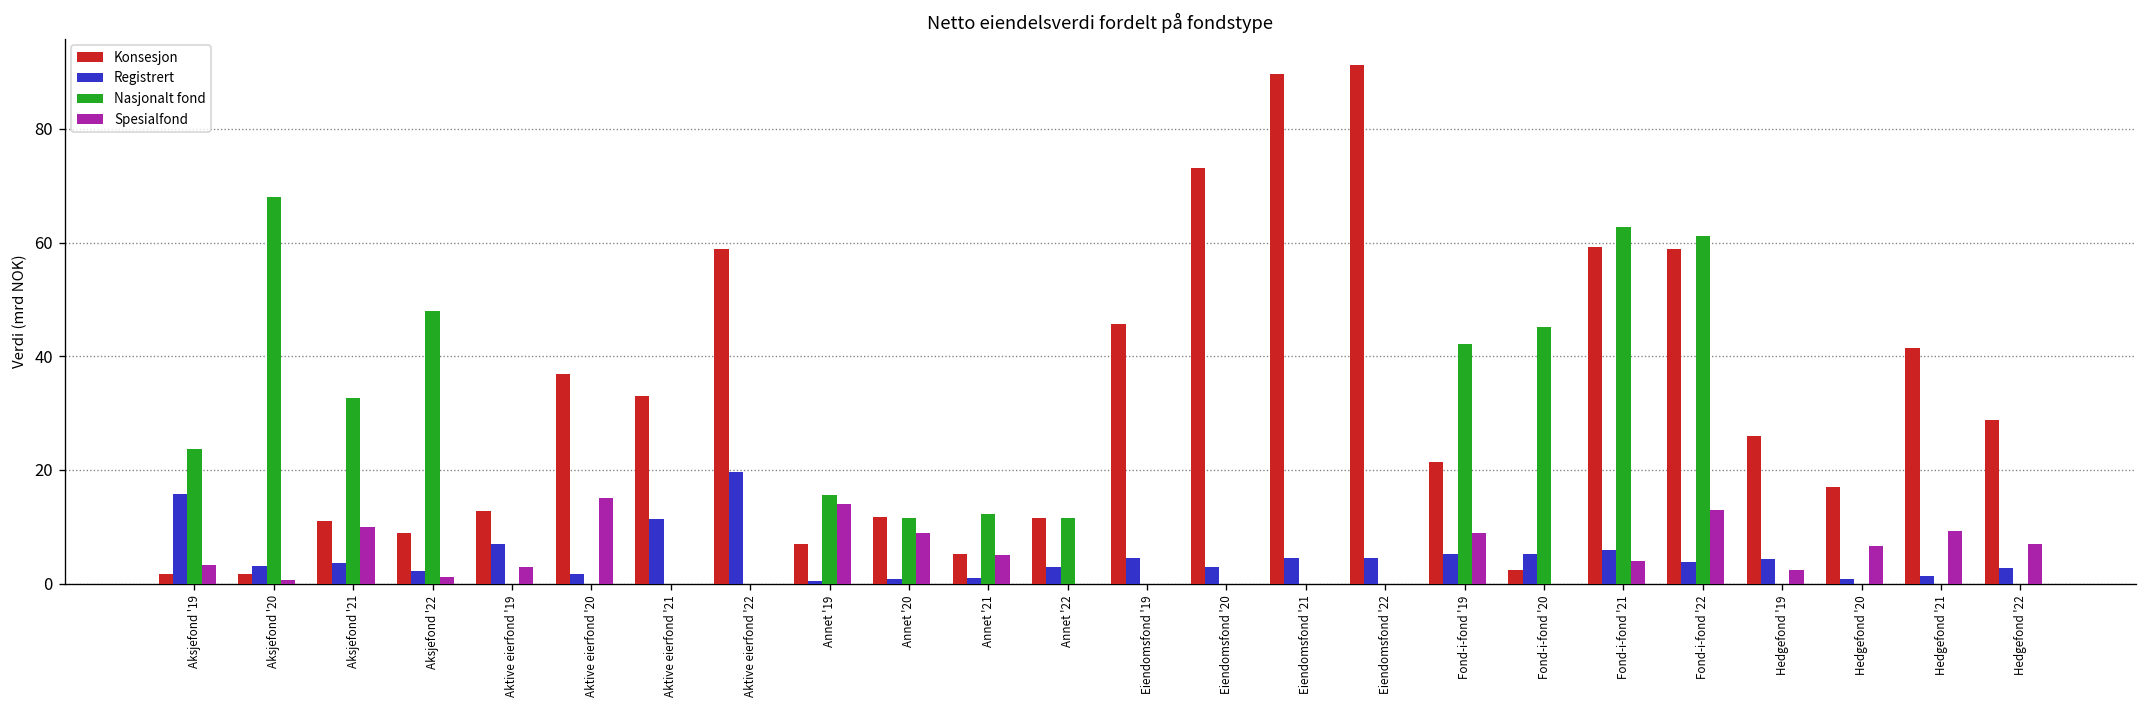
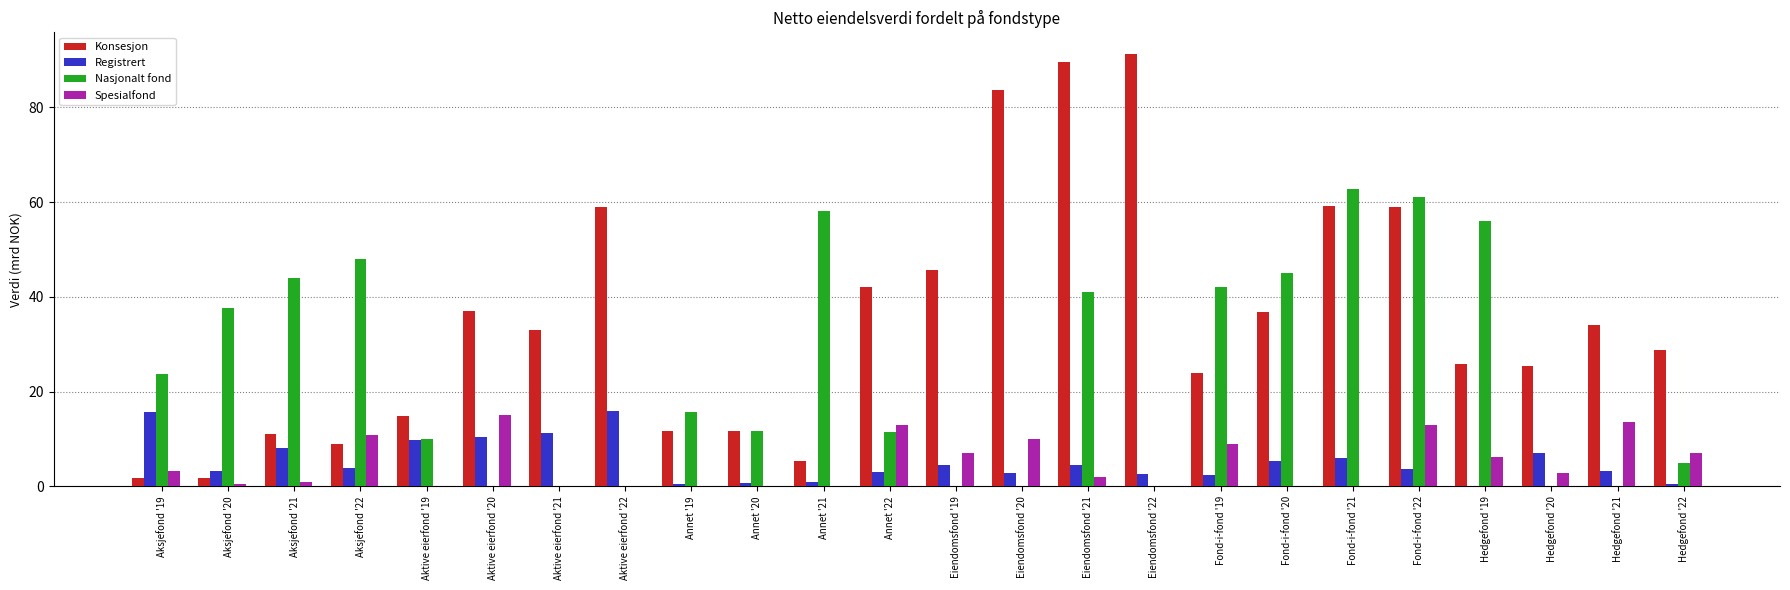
Nasjonalt fond, Aksjefond '20: 68 -> 38
Registrert, Aksjefond '21: 4 -> 8
Nasjonalt fond, Aksjefond '21: 33 -> 44
Spesialfond, Aksjefond '21: 10 -> 1
Registrert, Aksjefond '22: 2 -> 4
Spesialfond, Aksjefond '22: 1 -> 11
Konsesjon, Aktive eierfond '19: 13 -> 15
Registrert, Aktive eierfond '19: 7 -> 10
Nasjonalt fond, Aktive eierfond '19: 0 -> 10
Spesialfond, Aktive eierfond '19: 3 -> 0
Registrert, Aktive eierfond '20: 2 -> 10
Registrert, Aktive eierfond '22: 20 -> 16
Konsesjon, Annet '19: 7 -> 12
Spesialfond, Annet '19: 14 -> 0
Spesialfond, Annet '20: 9 -> 0
Nasjonalt fond, Annet '21: 12 -> 58
Spesialfond, Annet '21: 5 -> 0
Konsesjon, Annet '22: 12 -> 42
Spesialfond, Annet '22: 0 -> 13
Spesialfond, Eiendomsfond '19: 0 -> 7
Konsesjon, Eiendomsfond '20: 73 -> 84
Spesialfond, Eiendomsfond '20: 0 -> 10
Nasjonalt fond, Eiendomsfond '21: 0 -> 41
Spesialfond, Eiendomsfond '21: 0 -> 2
Registrert, Eiendomsfond '22: 5 -> 3
Konsesjon, Fond-i-fond '19: 21 -> 24
Registrert, Fond-i-fond '19: 5 -> 2
Konsesjon, Fond-i-fond '20: 2 -> 37
Spesialfond, Fond-i-fond '21: 4 -> 0
Registrert, Hedgefond '19: 4 -> 0
Nasjonalt fond, Hedgefond '19: 0 -> 56
Spesialfond, Hedgefond '19: 2 -> 6
Konsesjon, Hedgefond '20: 17 -> 25
Registrert, Hedgefond '20: 1 -> 7
Spesialfond, Hedgefond '20: 7 -> 3
Konsesjon, Hedgefond '21: 41 -> 34
Registrert, Hedgefond '21: 1 -> 3
Spesialfond, Hedgefond '21: 9 -> 14
Registrert, Hedgefond '22: 3 -> 1
Nasjonalt fond, Hedgefond '22: 0 -> 5
